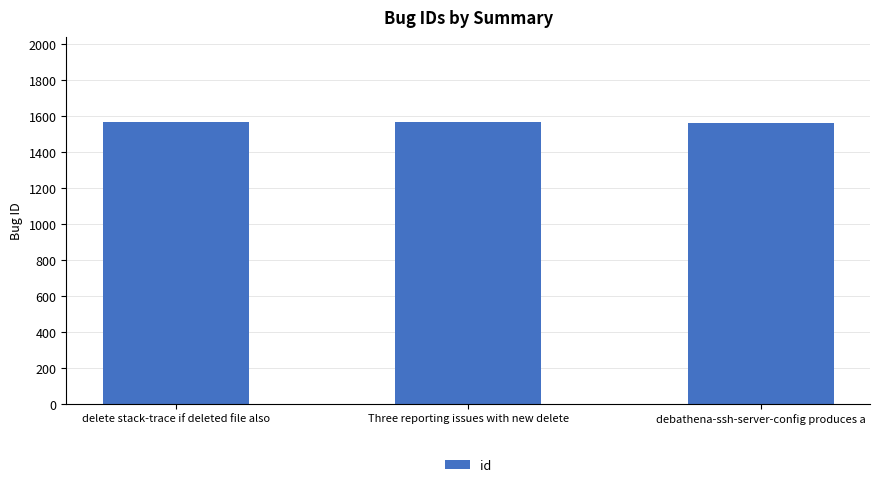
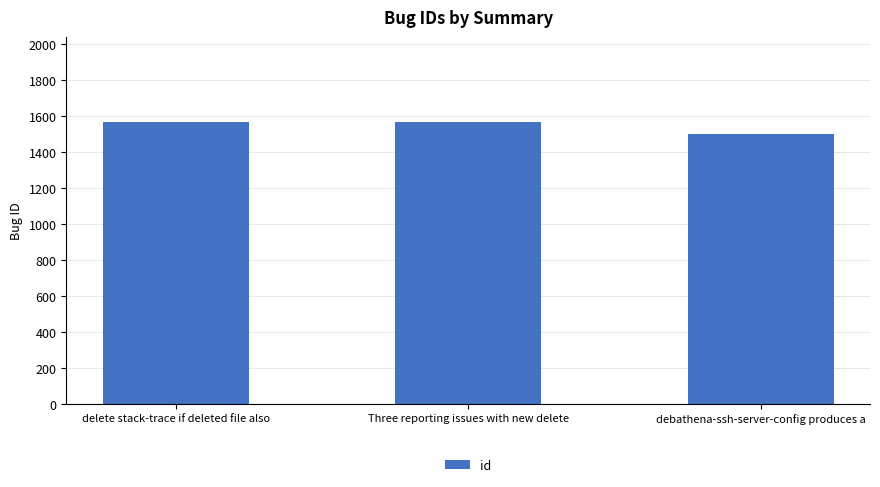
debathena-ssh-server-config produces a: 1560 -> 1500
